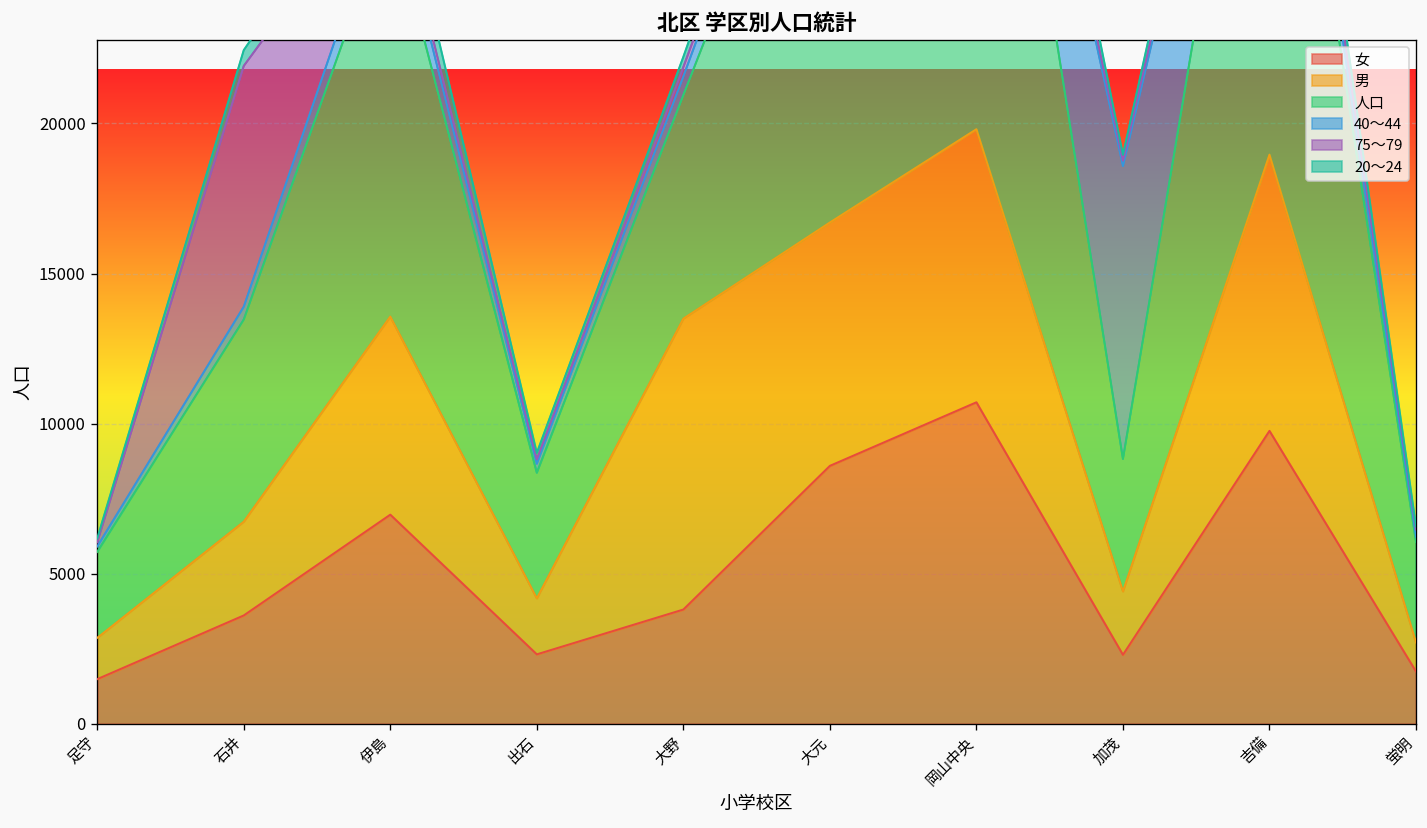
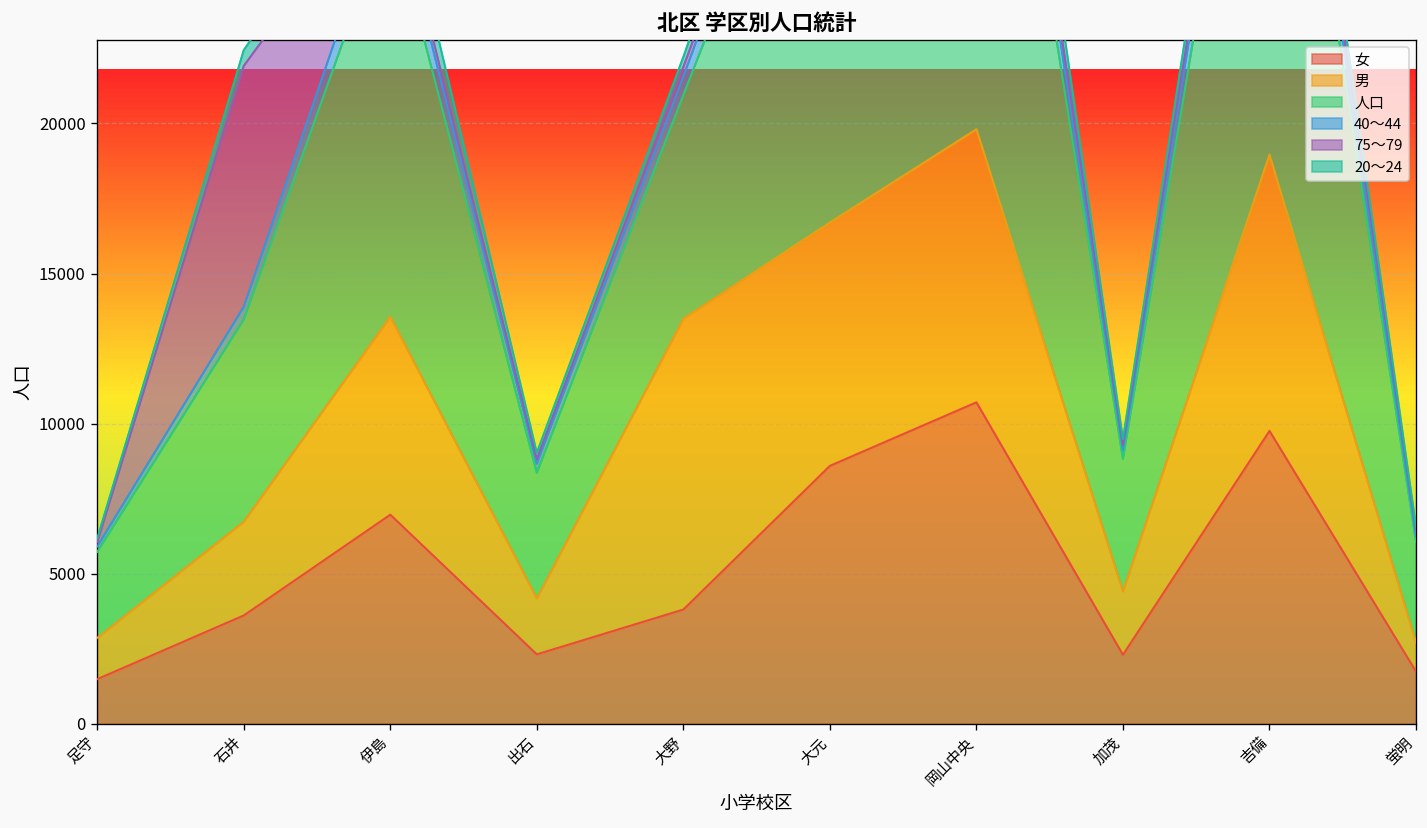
40～44, 加茂: 9800 -> 300
